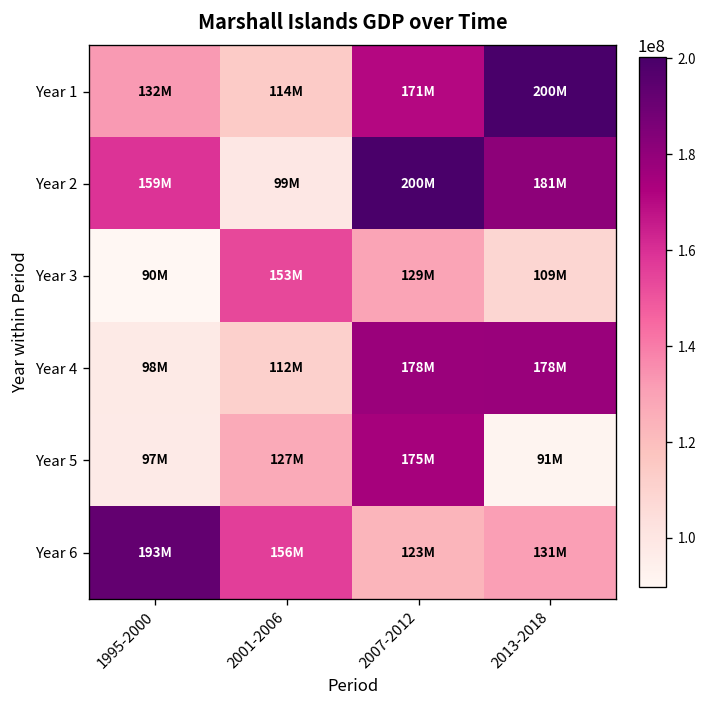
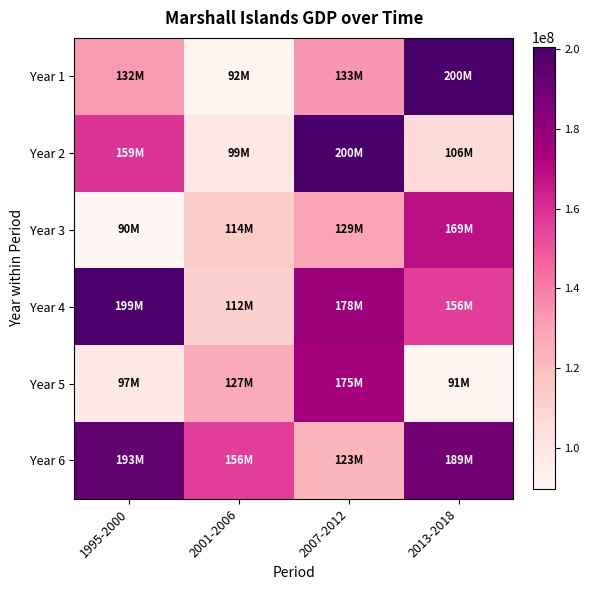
Year 1, 2001-2006: 114M -> 92M
Year 1, 2007-2012: 171M -> 133M
Year 2, 2013-2018: 181M -> 106M
Year 3, 2001-2006: 153M -> 114M
Year 3, 2013-2018: 109M -> 169M
Year 4, 1995-2000: 98M -> 199M
Year 4, 2013-2018: 178M -> 156M
Year 6, 2013-2018: 131M -> 189M
